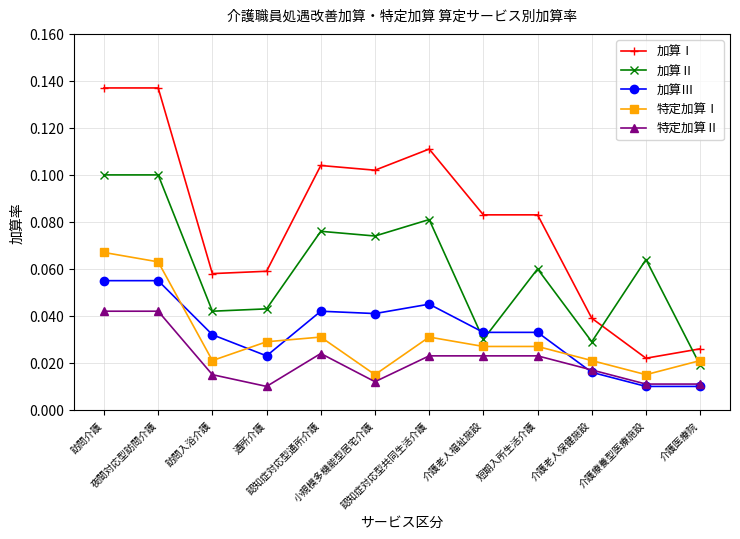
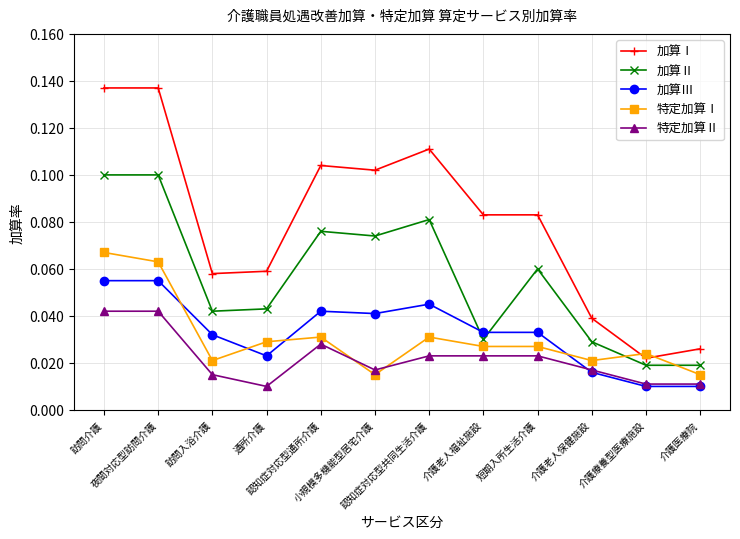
特定加算Ⅱ, 認知症対応型通所介護: 0.024 -> 0.028
特定加算Ⅱ, 小規模多機能型居宅介護: 0.012 -> 0.017
加算Ⅱ, 介護療養型医療施設: 0.064 -> 0.019
特定加算Ⅰ, 介護療養型医療施設: 0.015 -> 0.024
特定加算Ⅰ, 介護医療院: 0.021 -> 0.015
